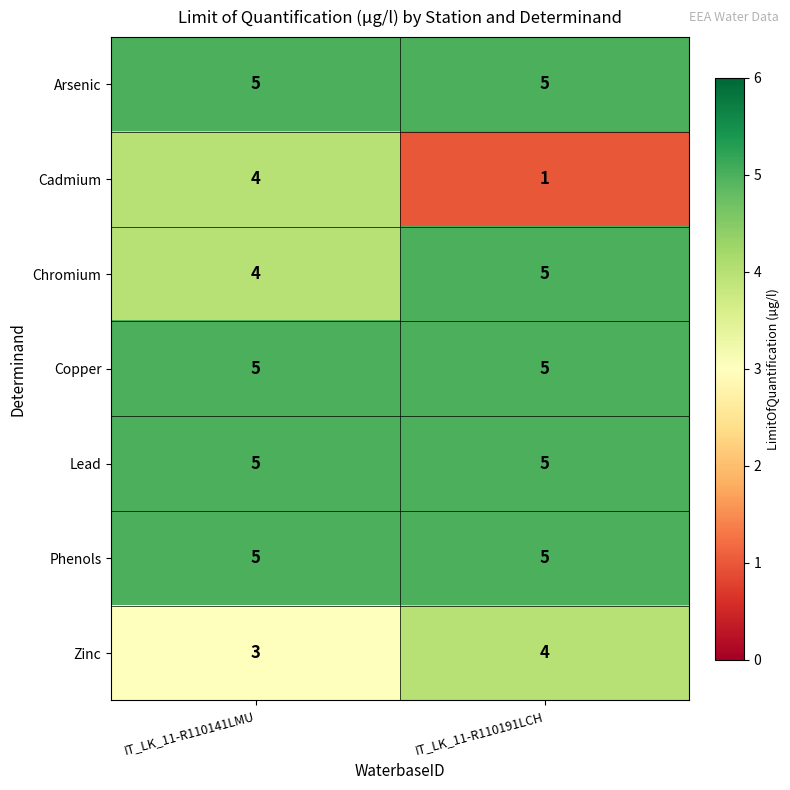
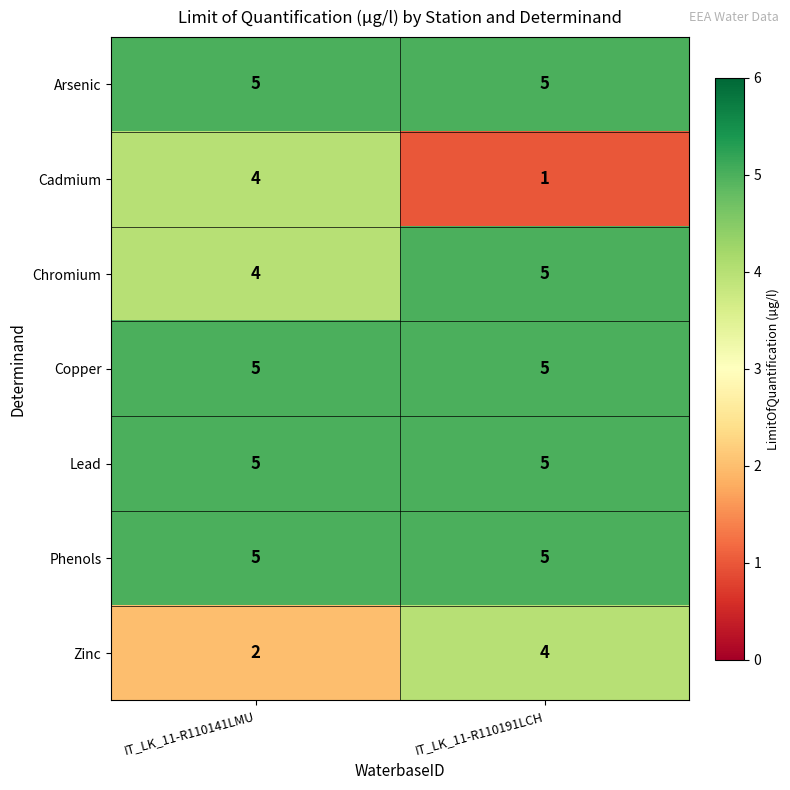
Zinc, IT_LK_11-R110141LMU: 3 -> 2
